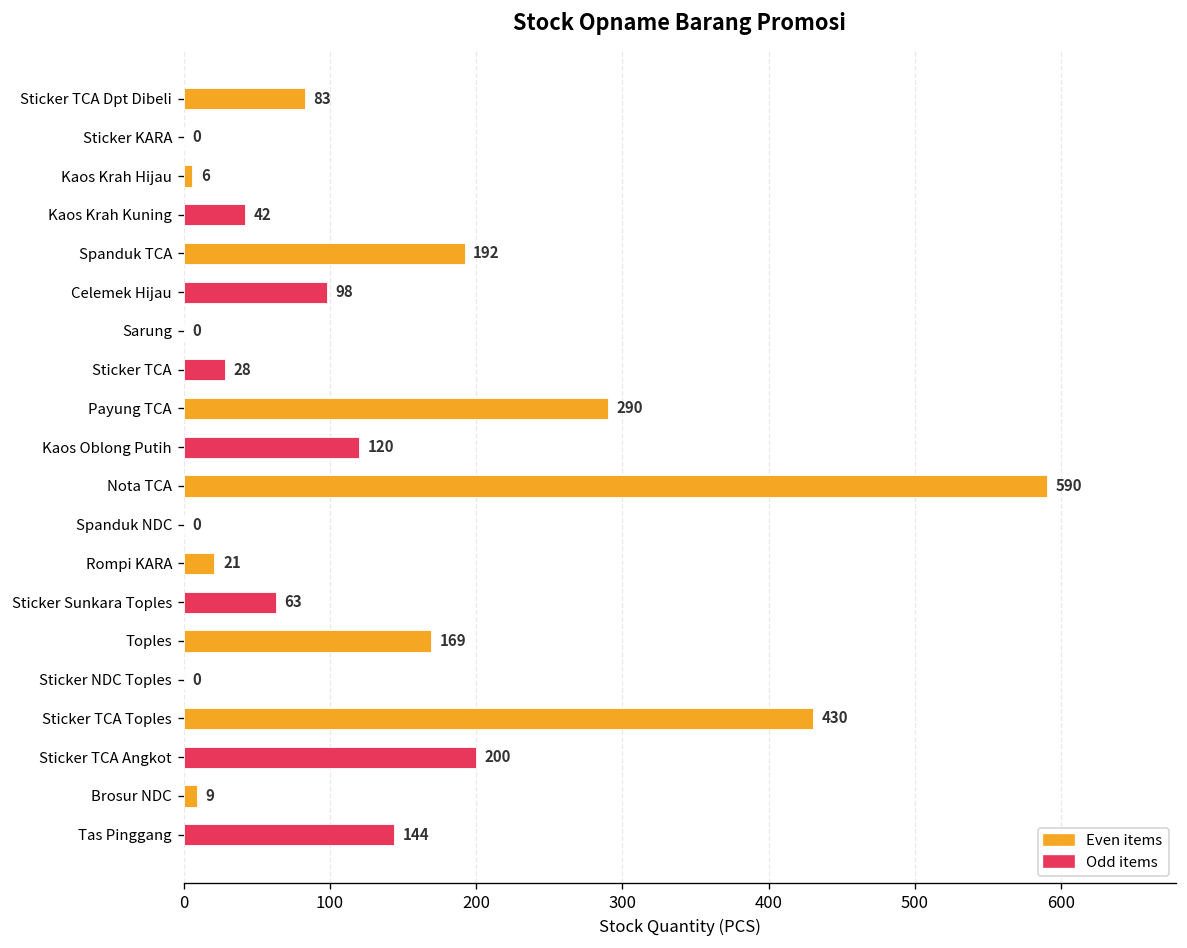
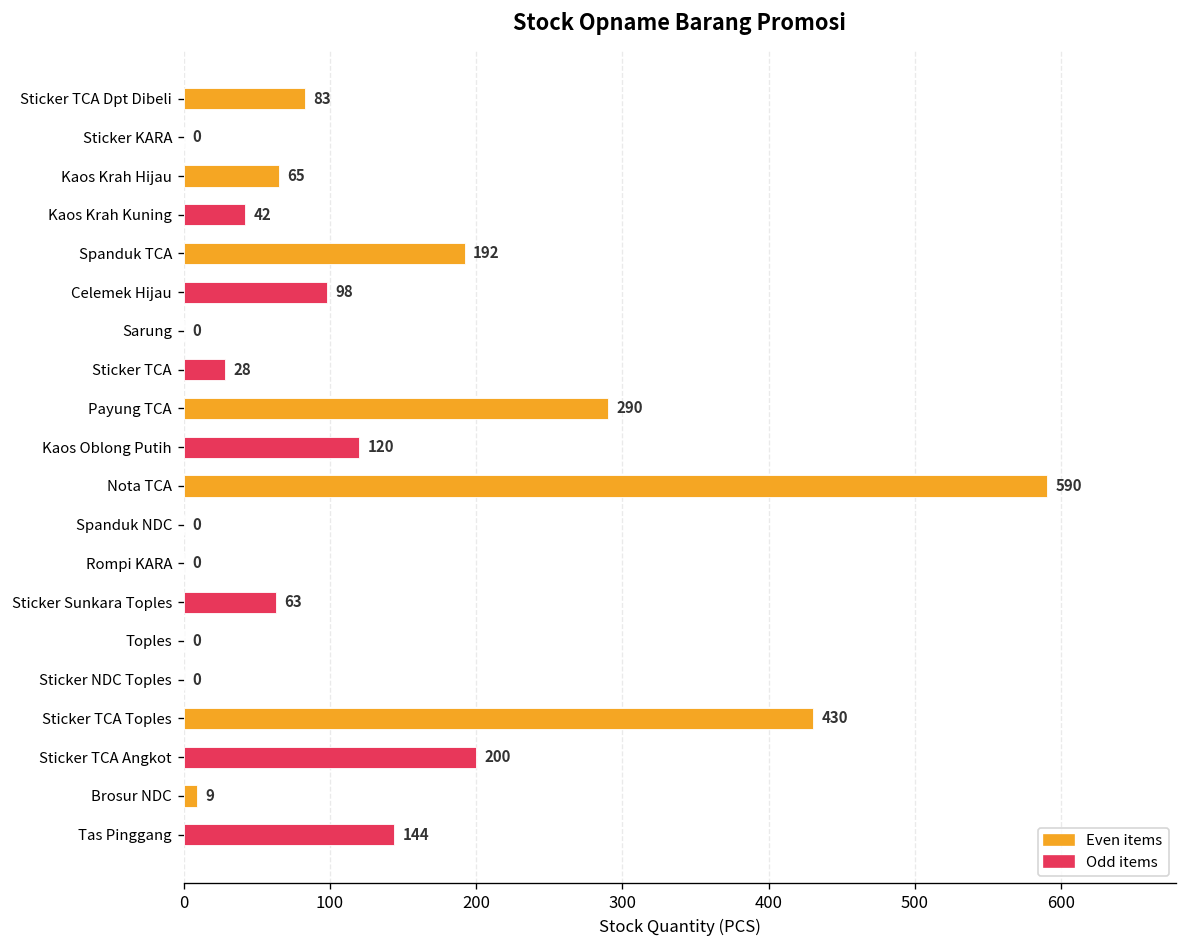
Kaos Krah Hijau: 6 -> 65
Rompi KARA: 21 -> 0
Toples: 169 -> 0
